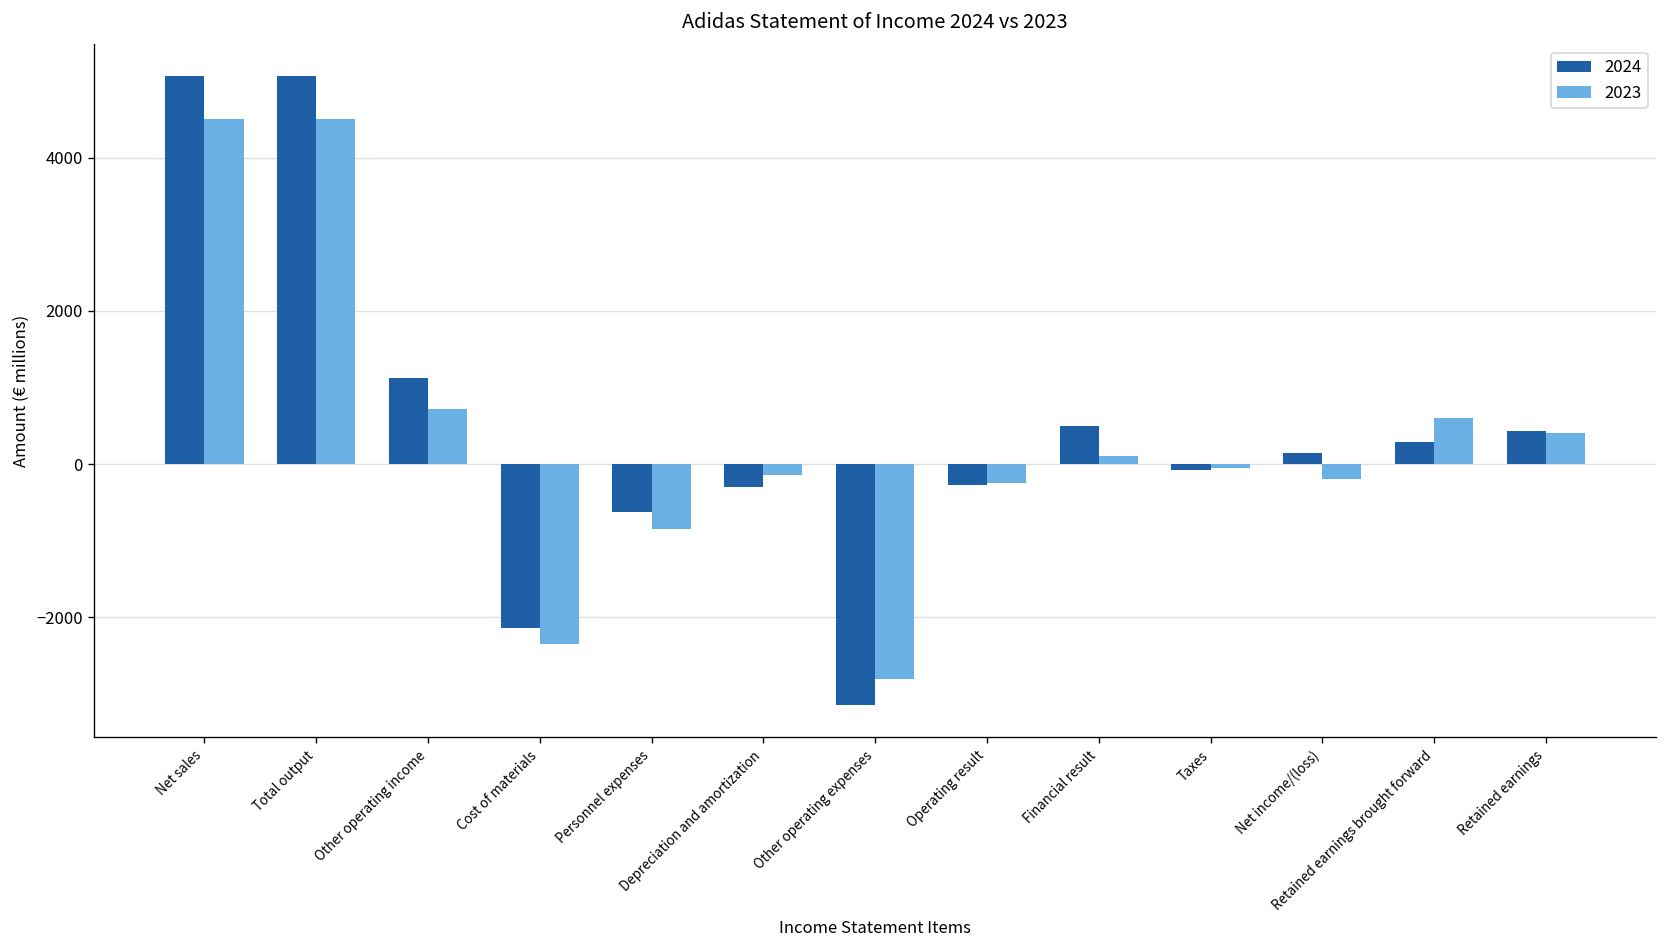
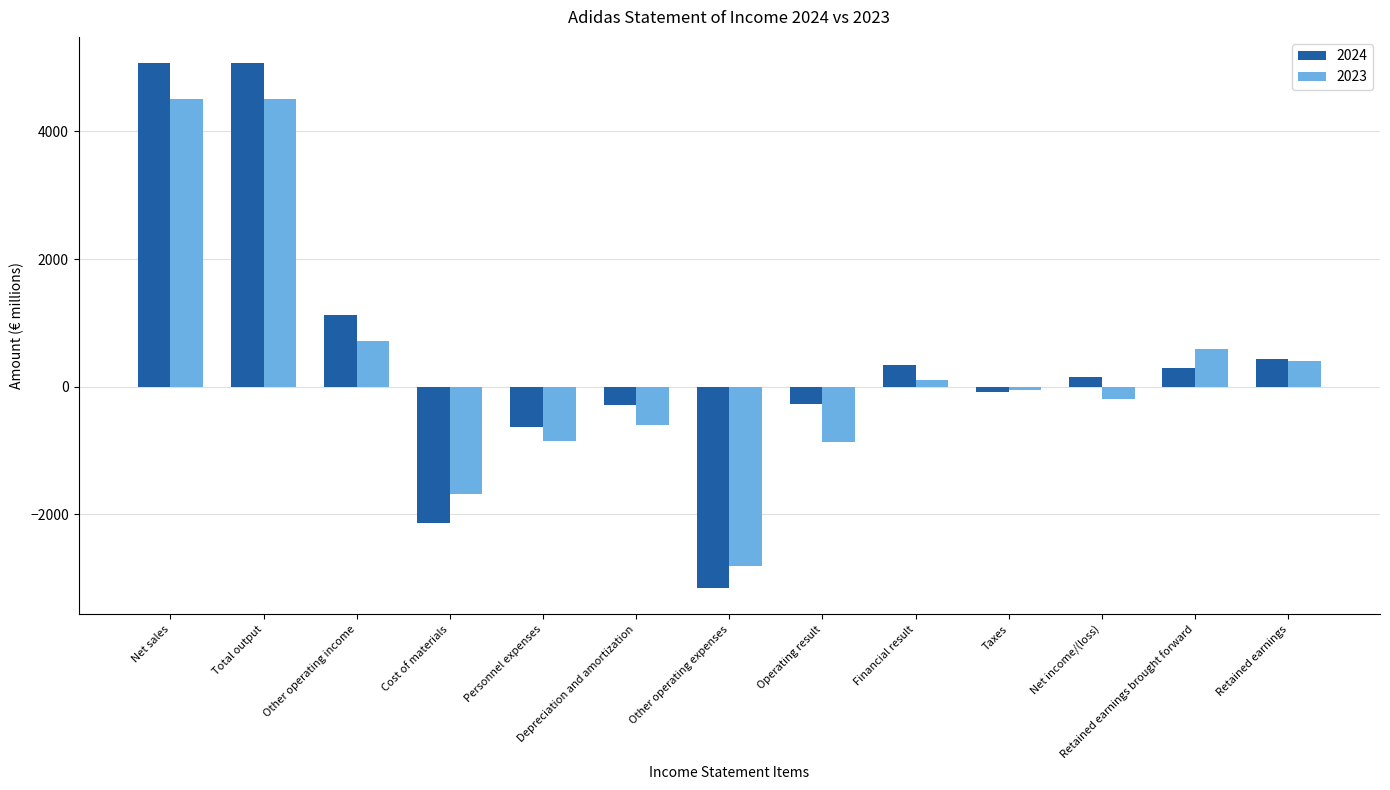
2023, Cost of materials: -2400 -> -1700
2023, Depreciation and amortization: -100 -> -600
2023, Operating result: -200 -> -900
2024, Financial result: 500 -> 300
